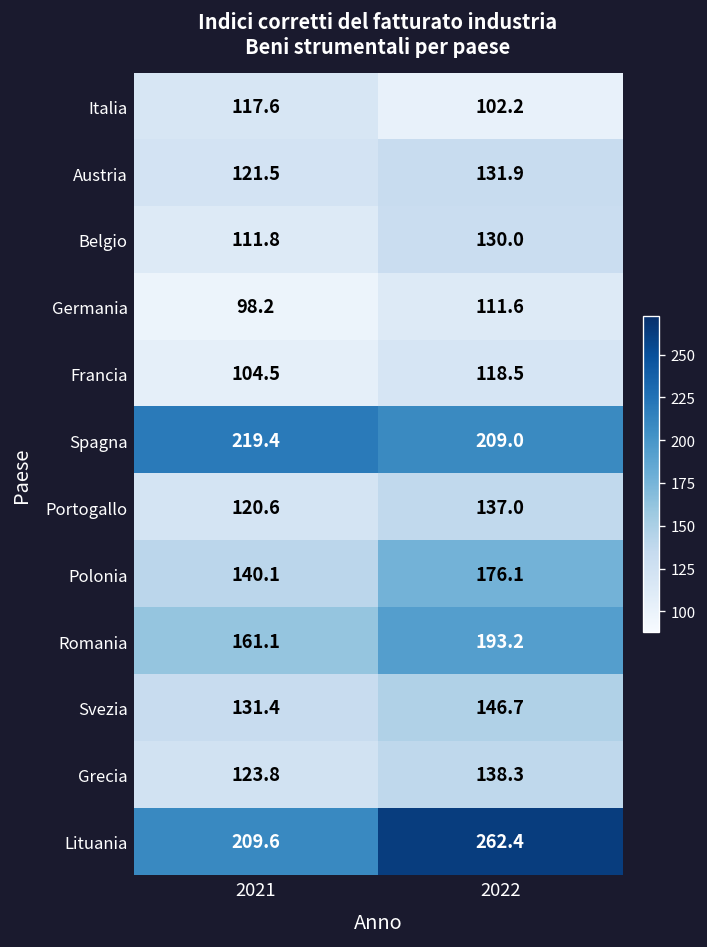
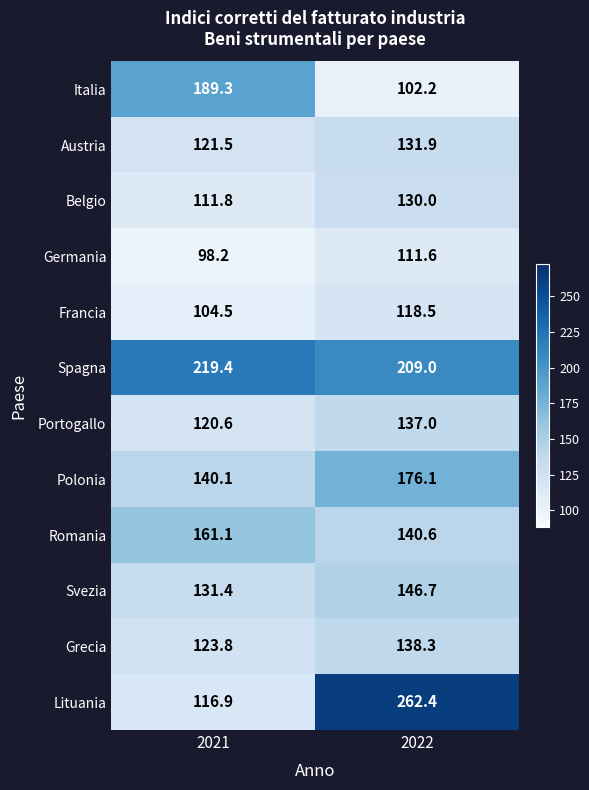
Italia, 2021: 117.6 -> 189.3
Romania, 2022: 193.2 -> 140.6
Lituania, 2021: 209.6 -> 116.9
